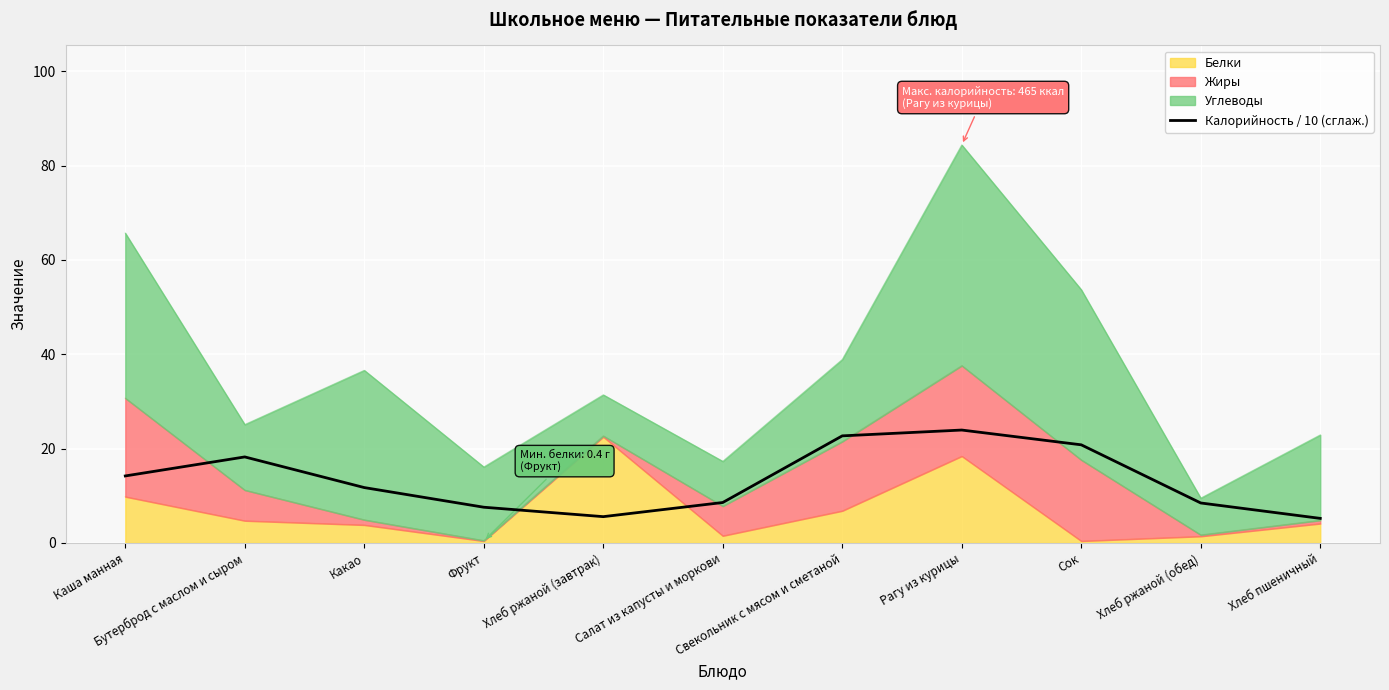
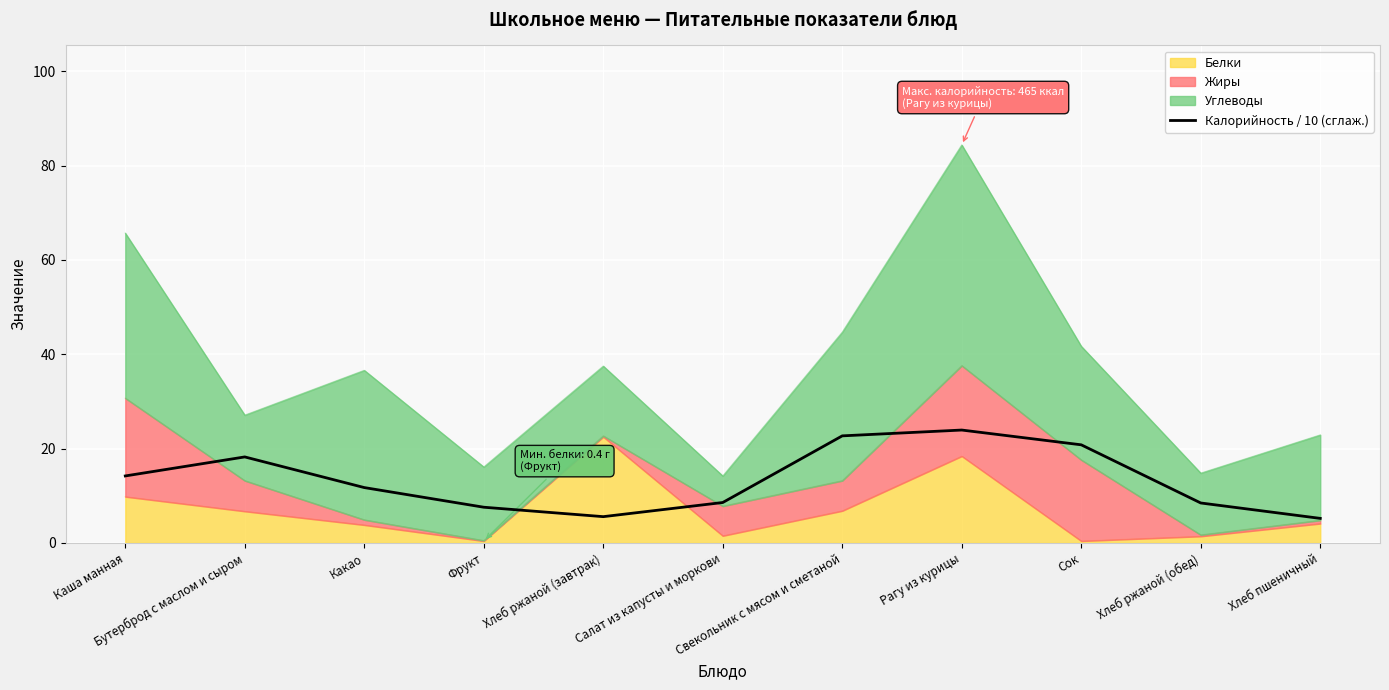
Белки, Бутерброд с маслом и сыром: 5 -> 7
Углеводы, Хлеб ржаной (завтрак): 9 -> 15
Углеводы, Салат из капусты и моркови: 10 -> 6
Жиры, Свекольник с мясом и сметаной: 15 -> 6
Углеводы, Свекольник с мясом и сметаной: 17 -> 32
Углеводы, Сок: 36 -> 24
Углеводы, Хлеб ржаной (обед): 8 -> 13
